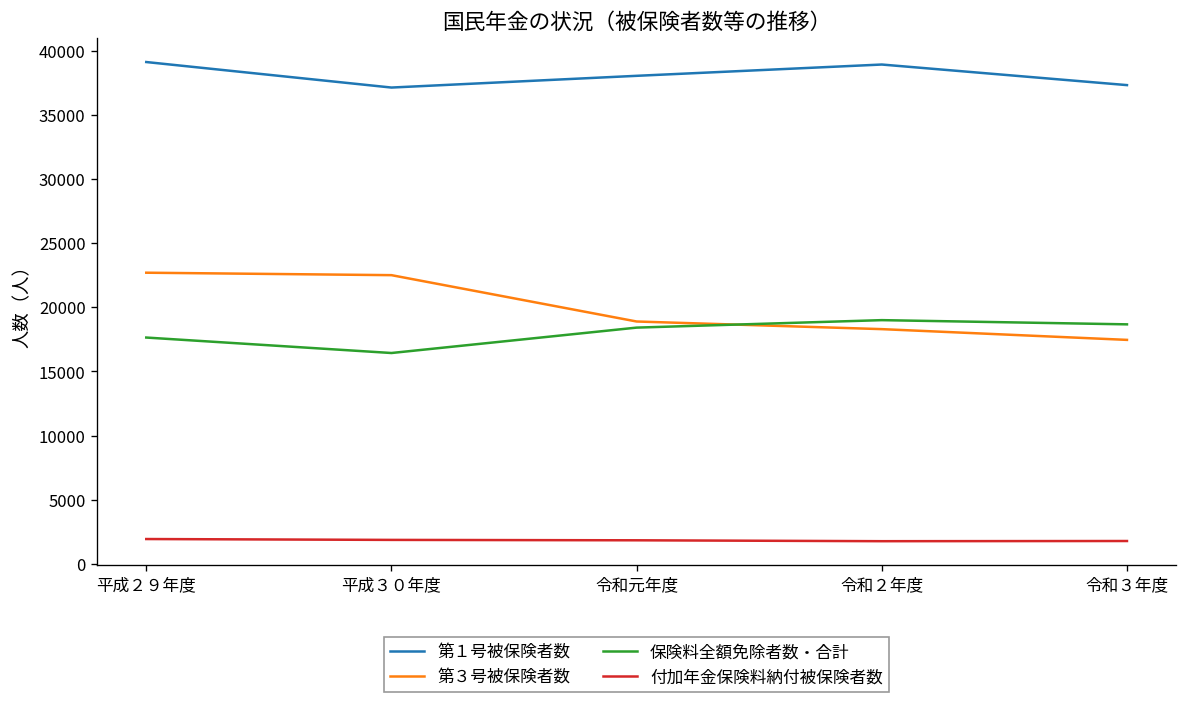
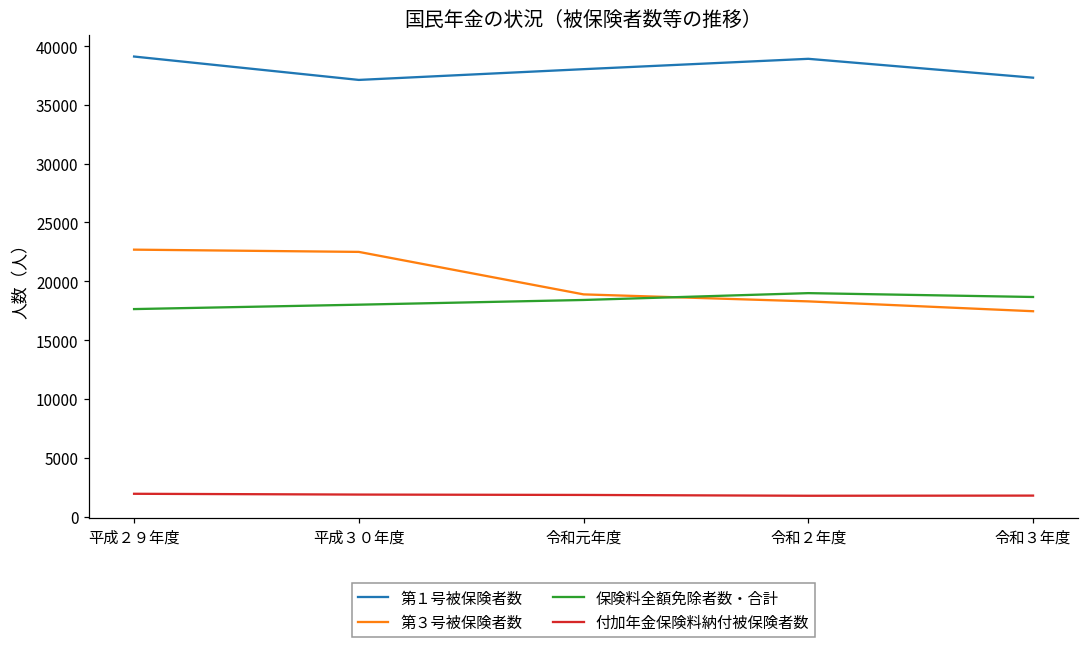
保険料全額免除者数・合計, 平成３０年度: 16400 -> 18000
